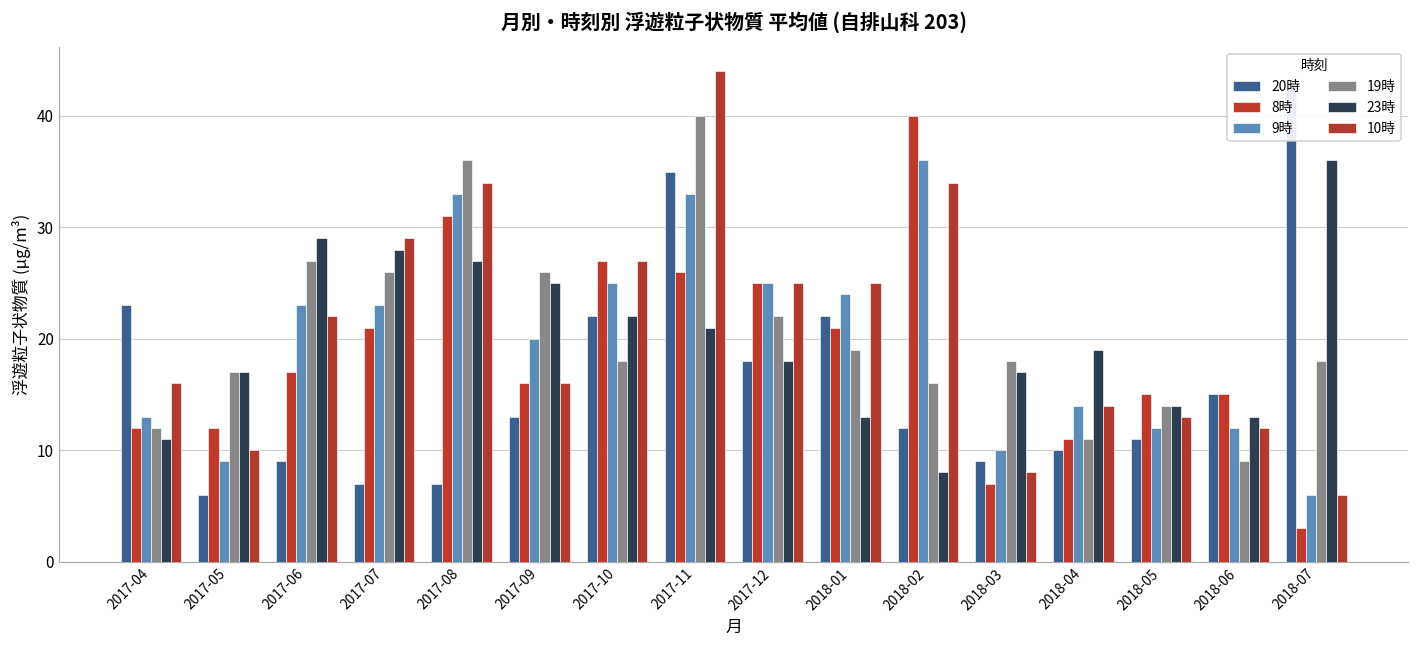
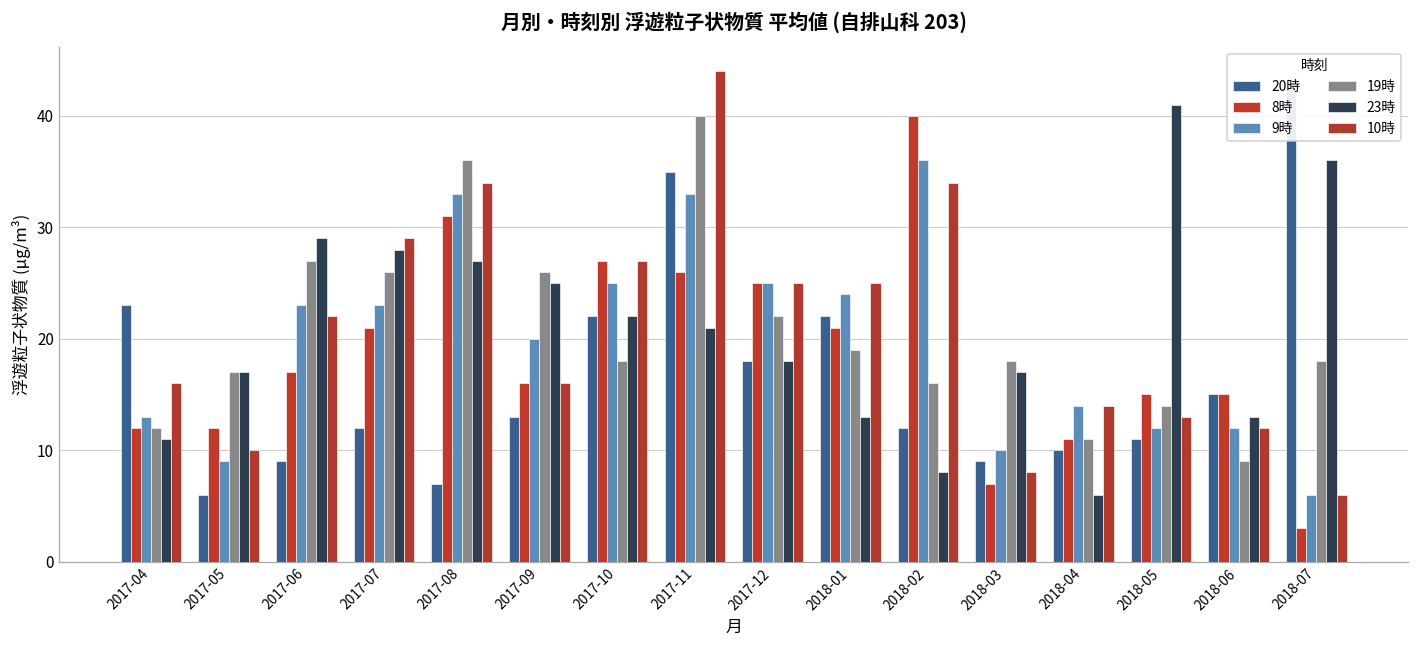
20時, 2017-07: 7 -> 12
23時, 2018-04: 19 -> 6
23時, 2018-05: 14 -> 41
